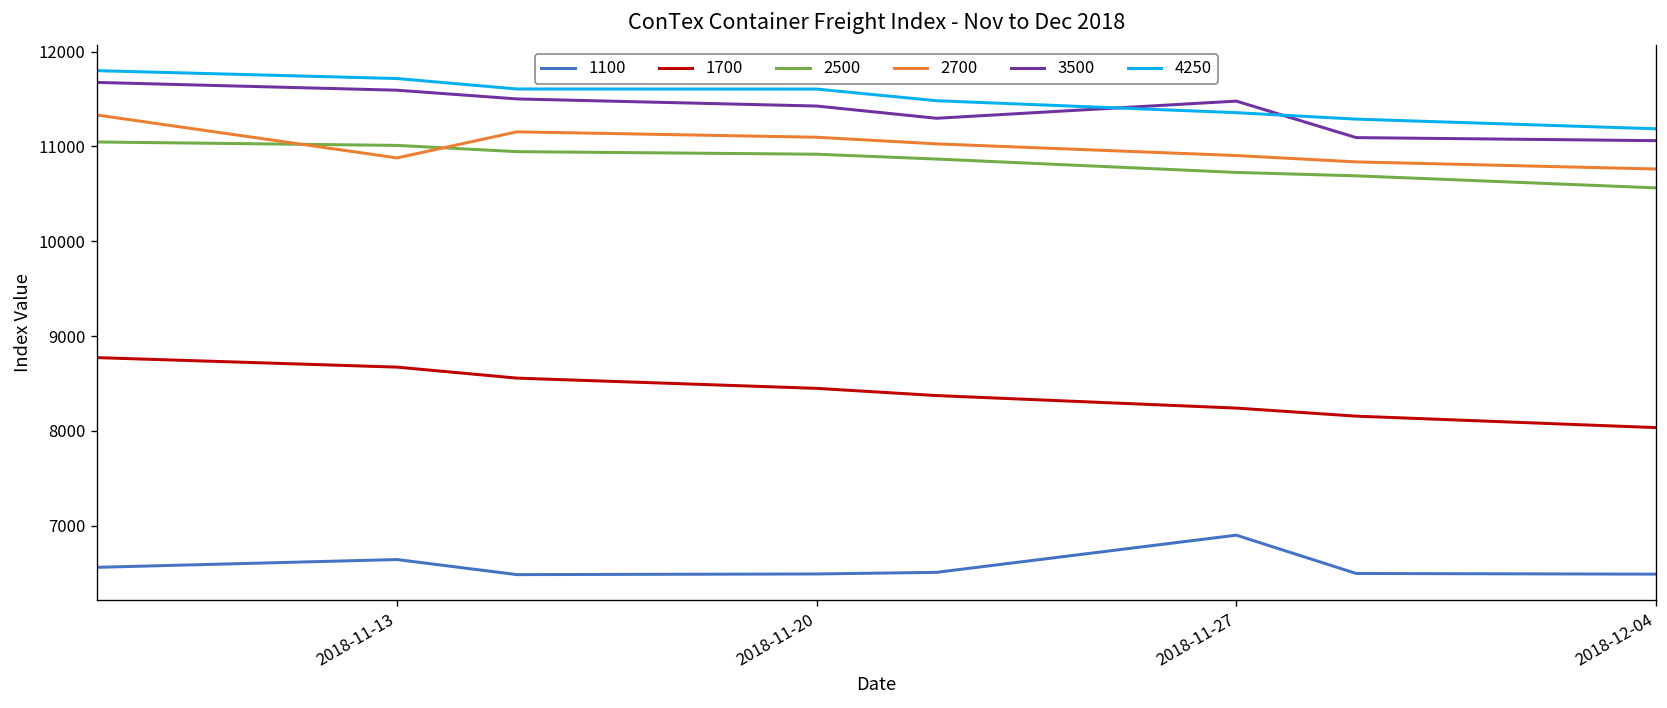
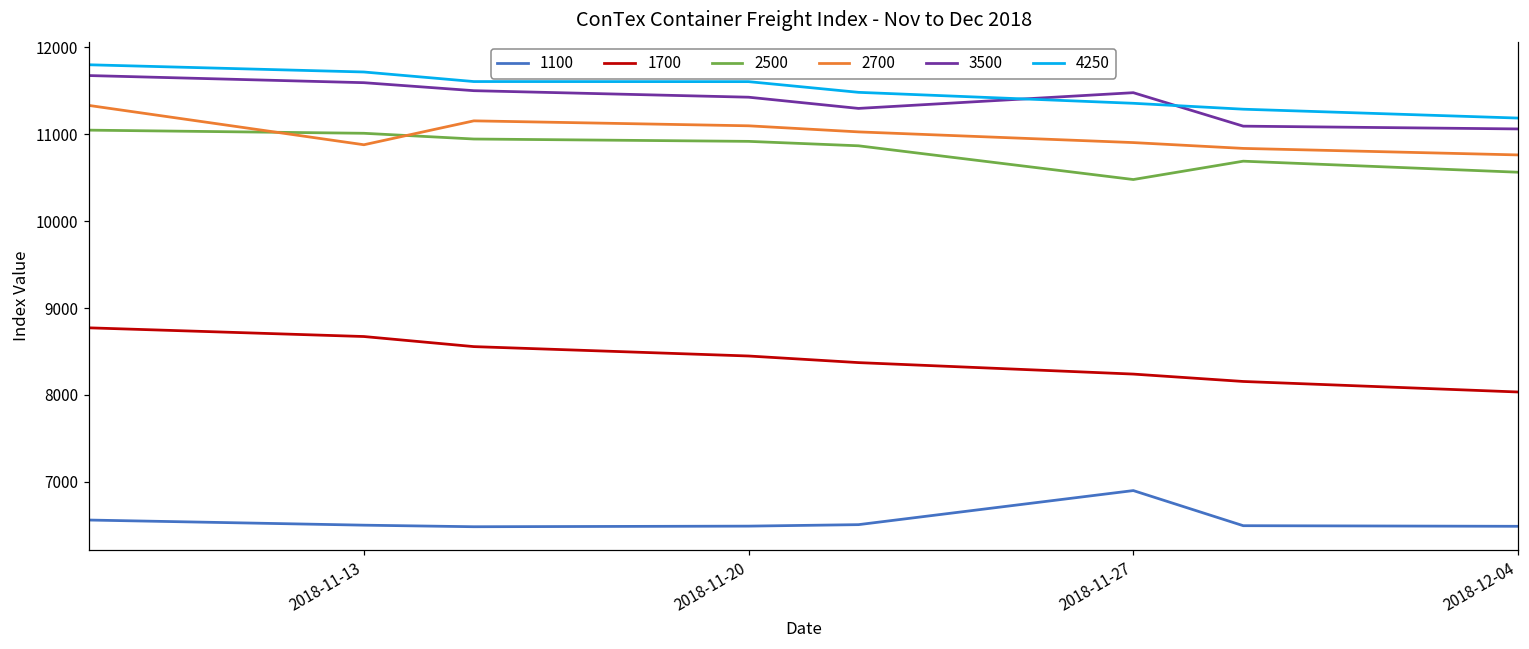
1100, 2018-11-13: 6600 -> 6500
2500, 2018-11-27: 10700 -> 10500
